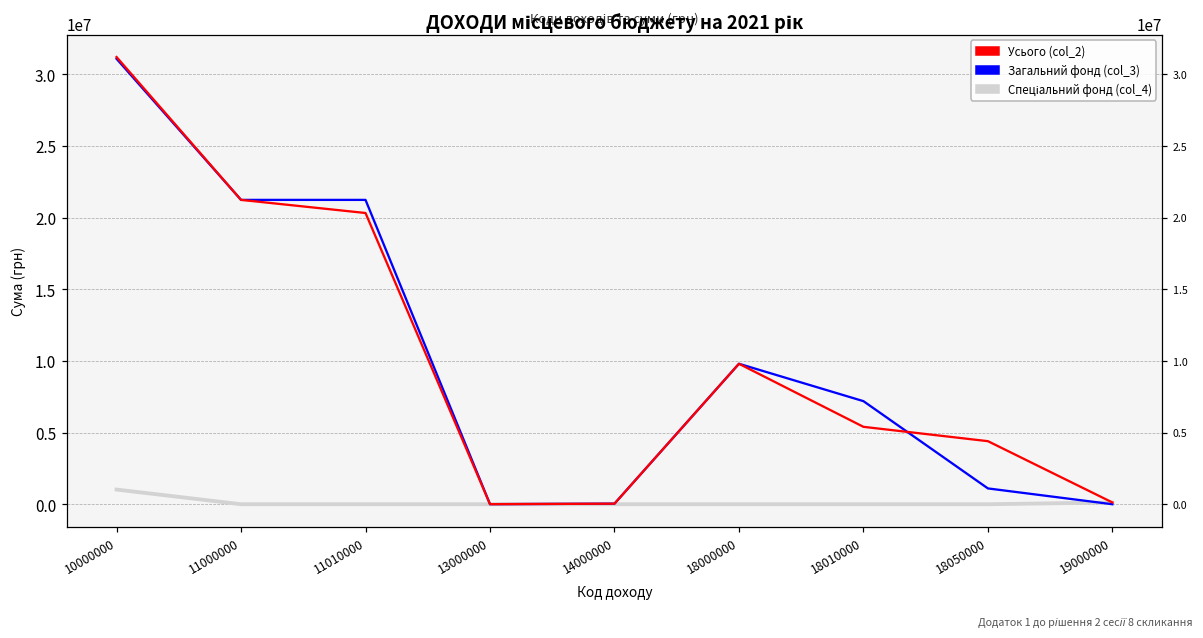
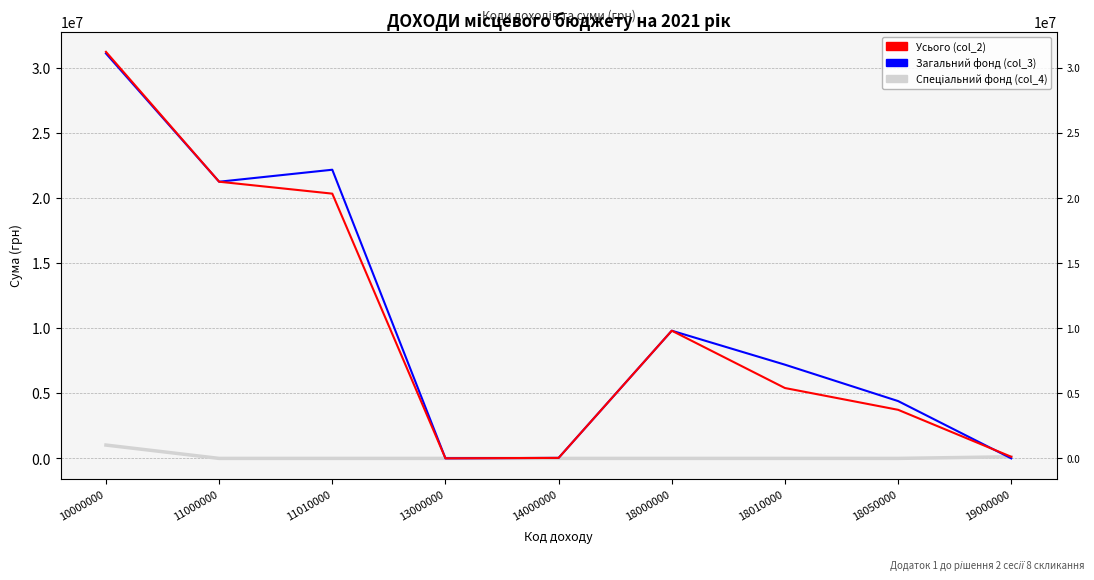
Загальний фонд (col_3), 11010000: 21200000 -> 22200000
Усього (col_2), 18050000: 4400000 -> 3700000
Загальний фонд (col_3), 18050000: 1100000 -> 4400000
